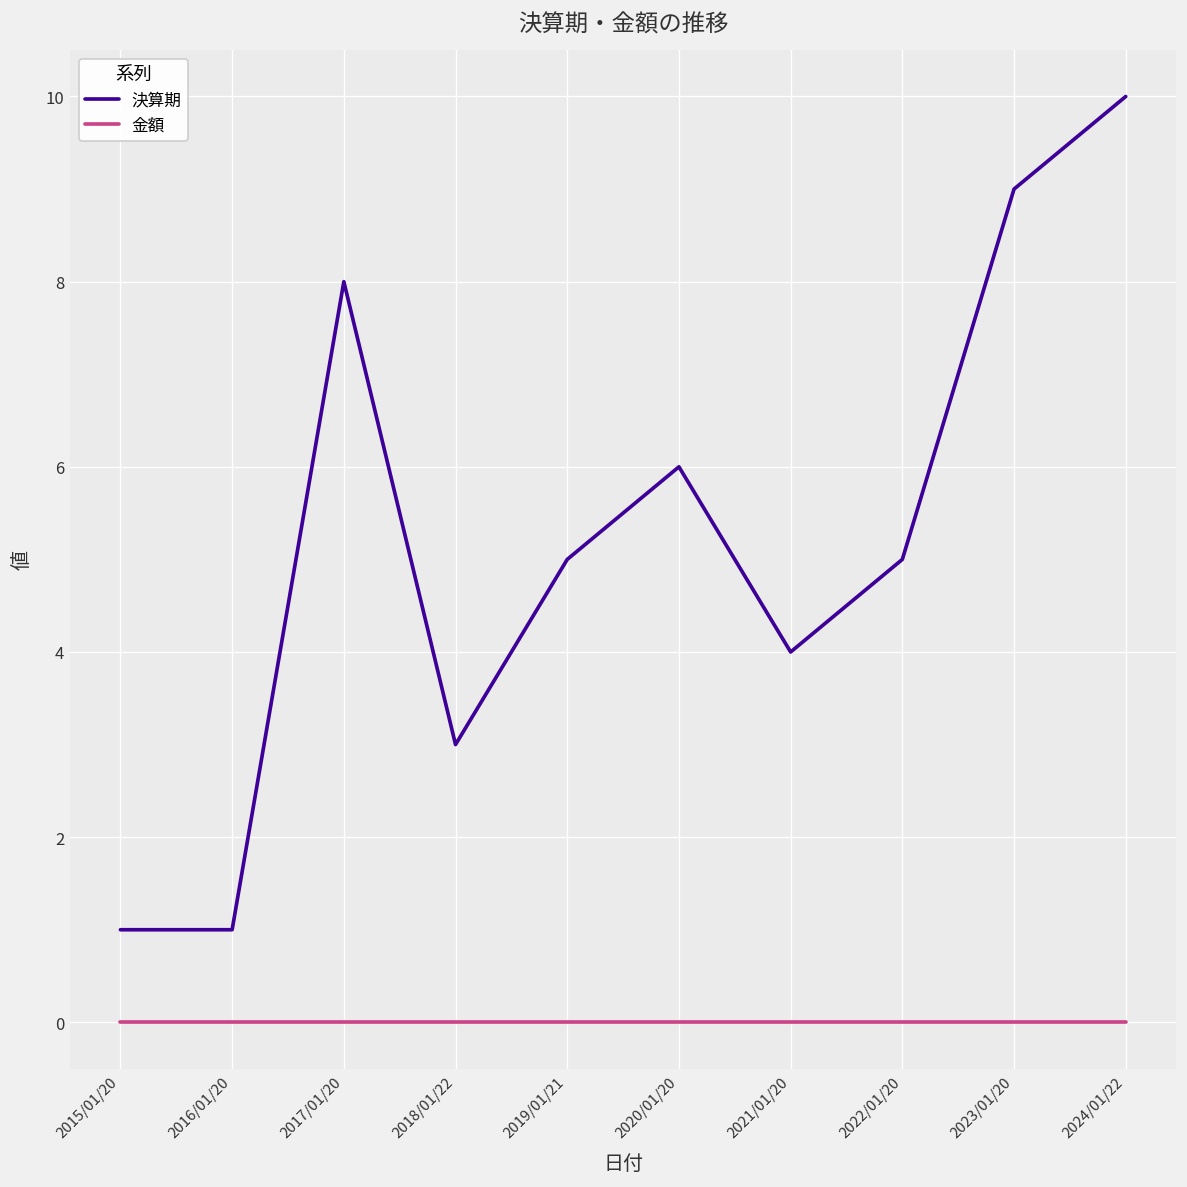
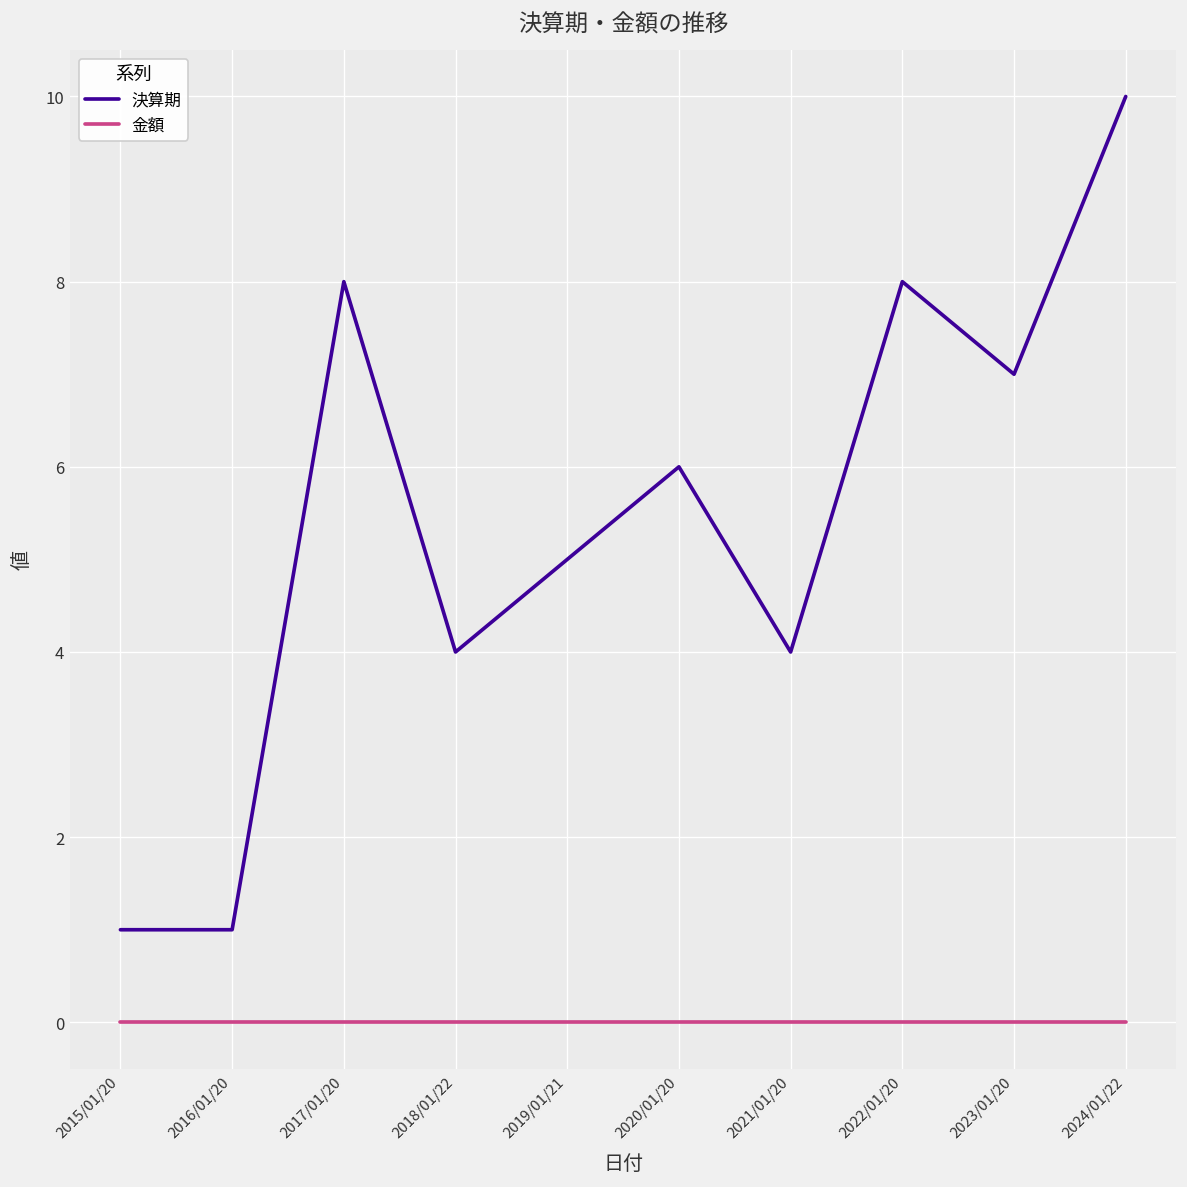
決算期, 2018/01/22: 3 -> 4
決算期, 2022/01/20: 5 -> 8
決算期, 2023/01/20: 9 -> 7
